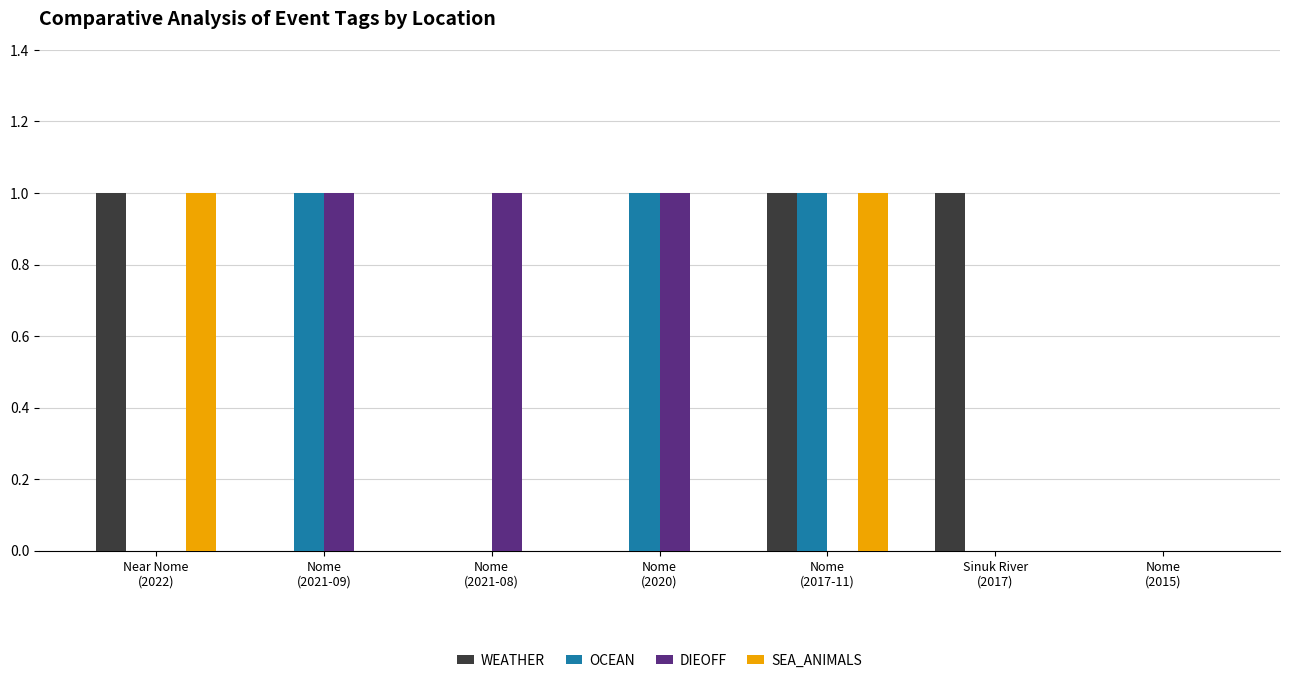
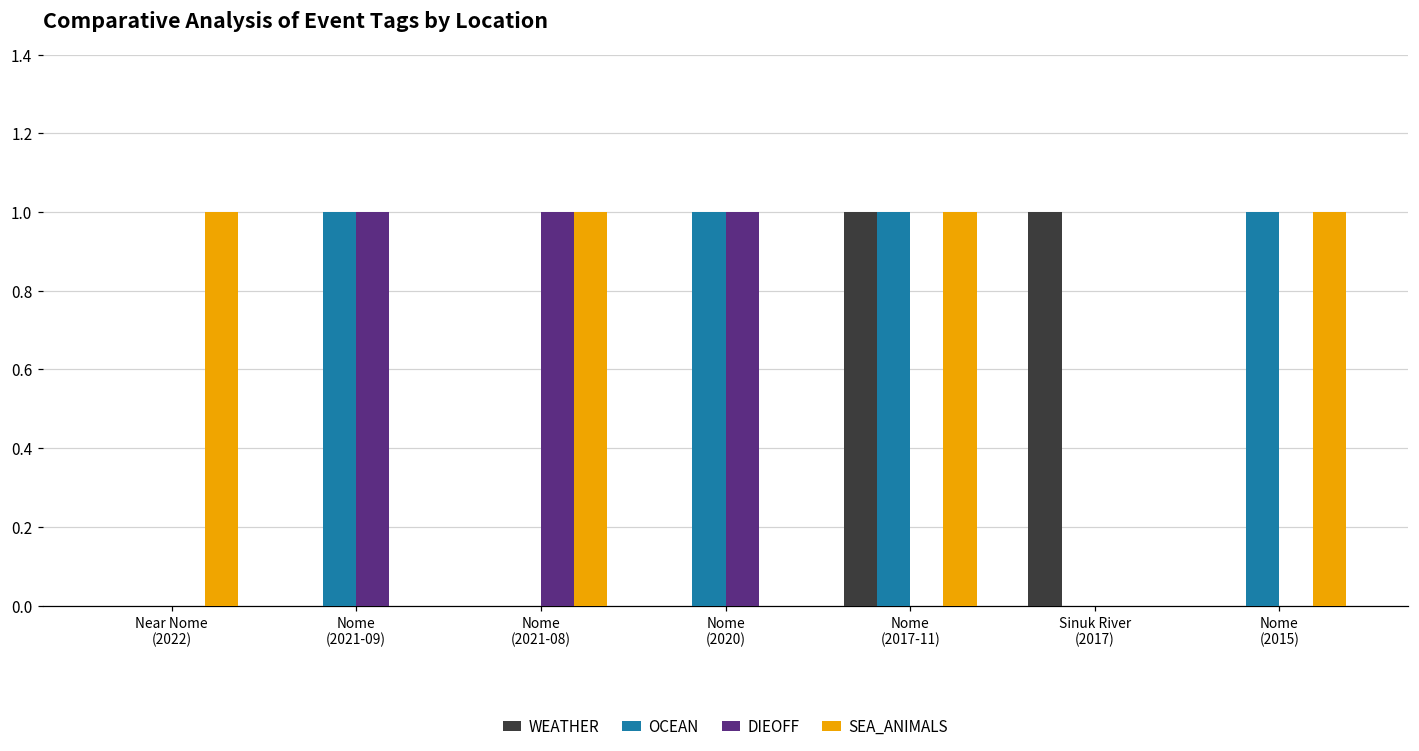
WEATHER, Near Nome (2022): 1 -> 0
SEA_ANIMALS, Nome (2021-08): 0 -> 1
OCEAN, Nome (2015): 0 -> 1
SEA_ANIMALS, Nome (2015): 0 -> 1
